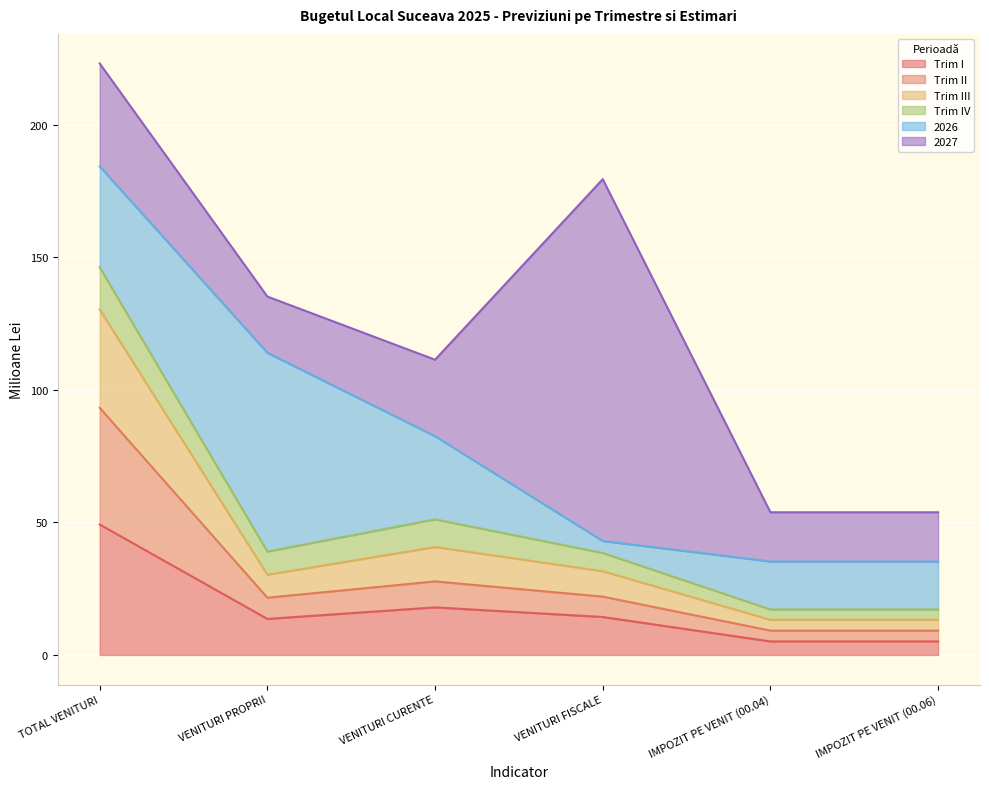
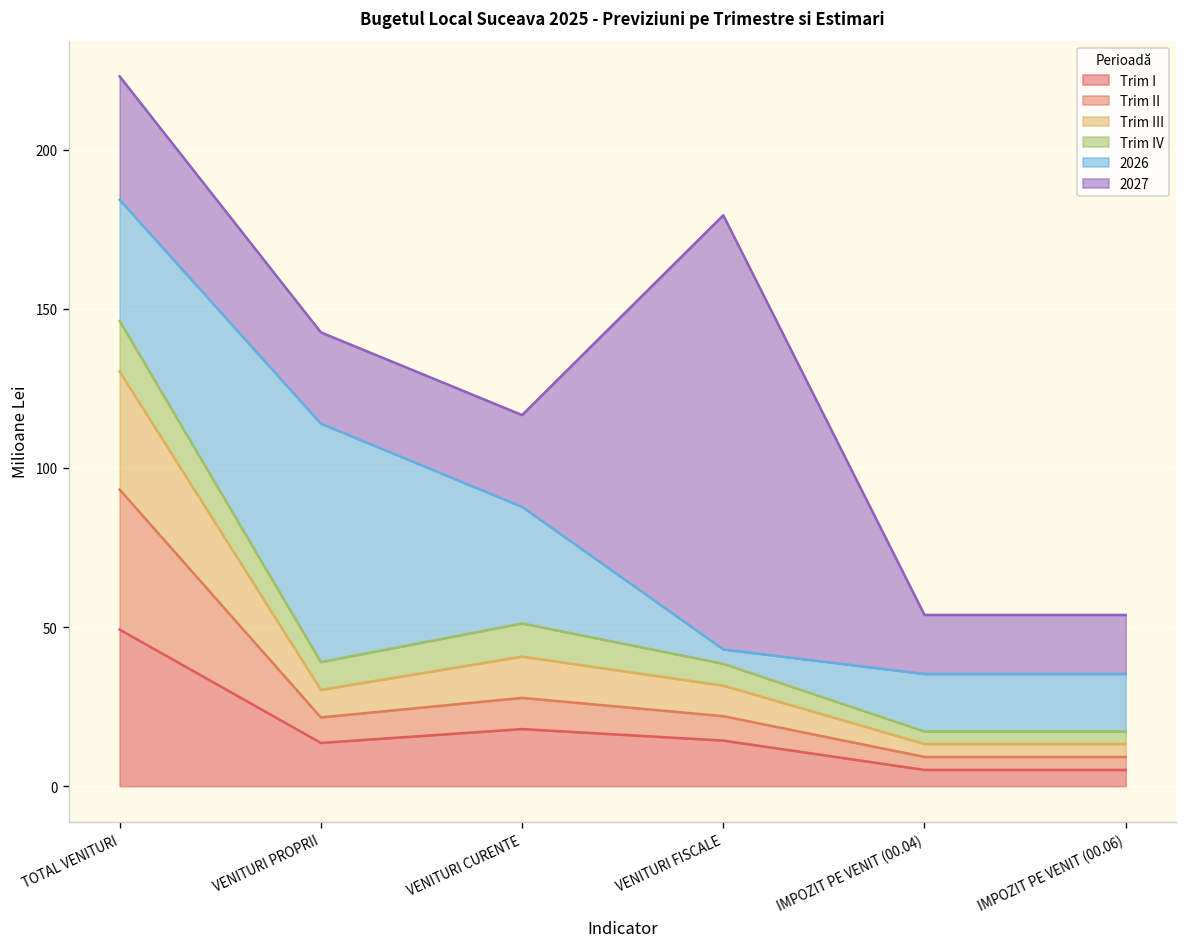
2027, VENITURI PROPRII: 21 -> 29
2026, VENITURI CURENTE: 31 -> 37
